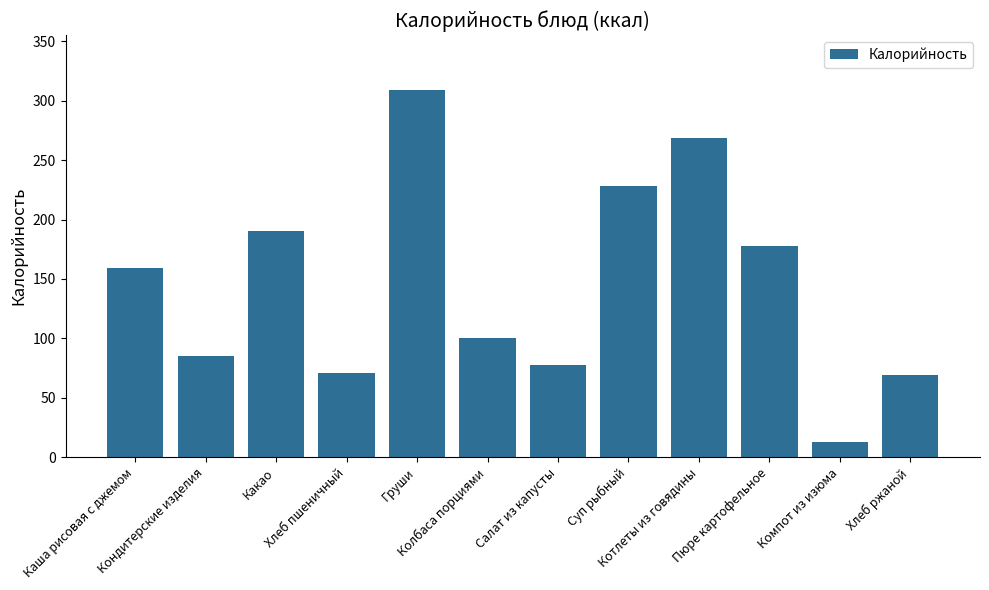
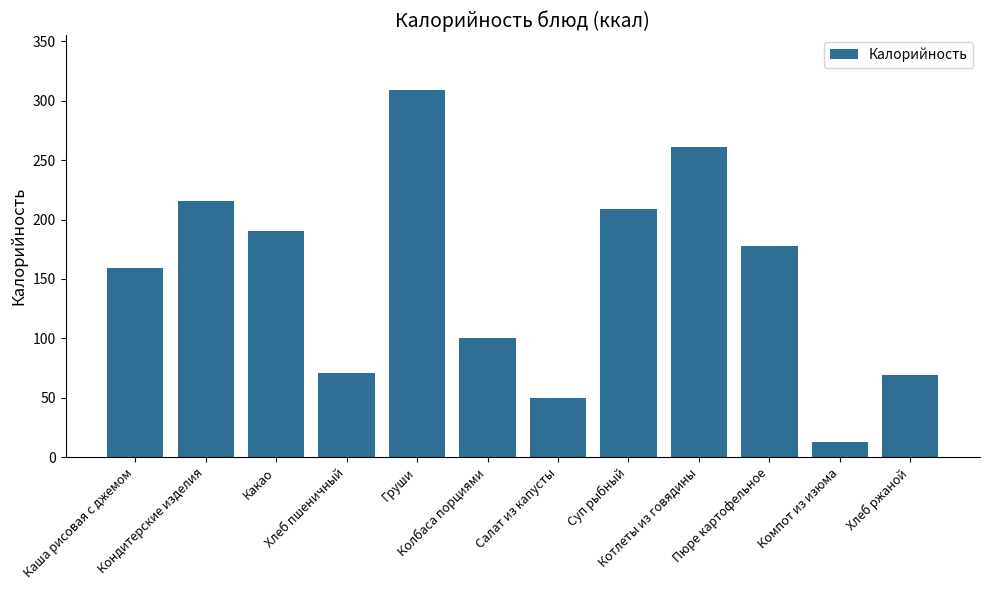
Кондитерские изделия: 85 -> 216
Салат из капусты: 78 -> 50
Суп рыбный: 228 -> 209
Котлеты из говядины: 269 -> 261
